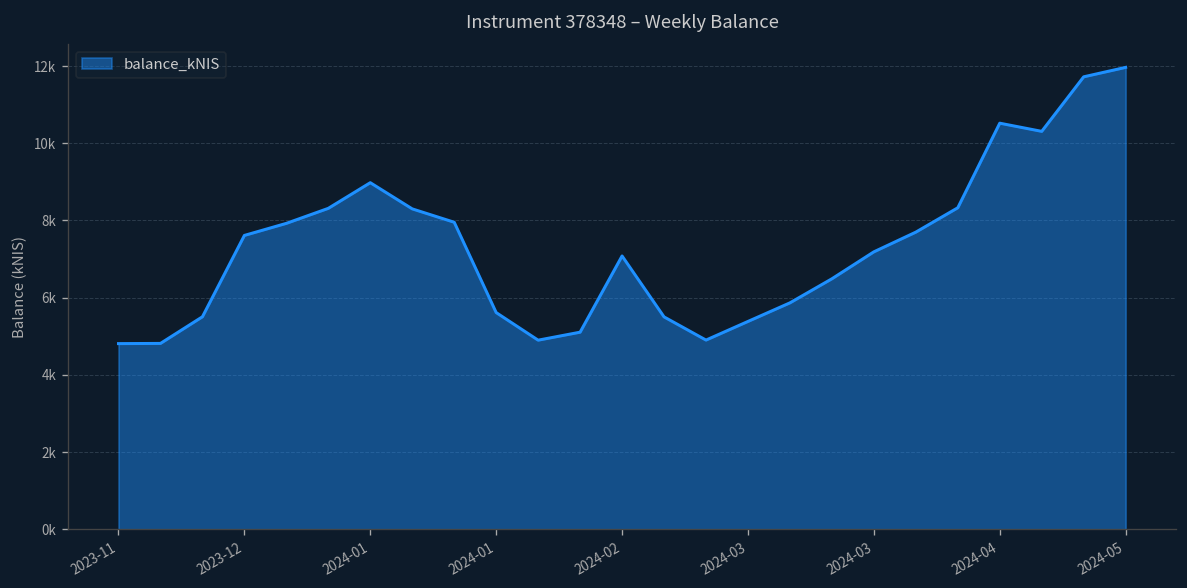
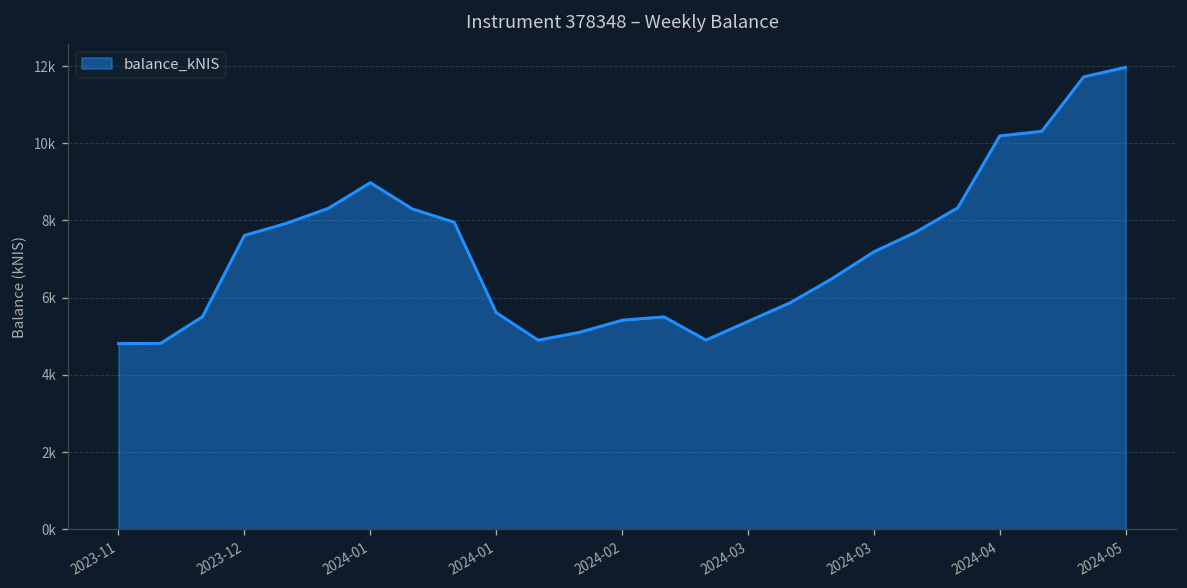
2024-02: 7100 -> 5400
2024-04: 10500 -> 10200
